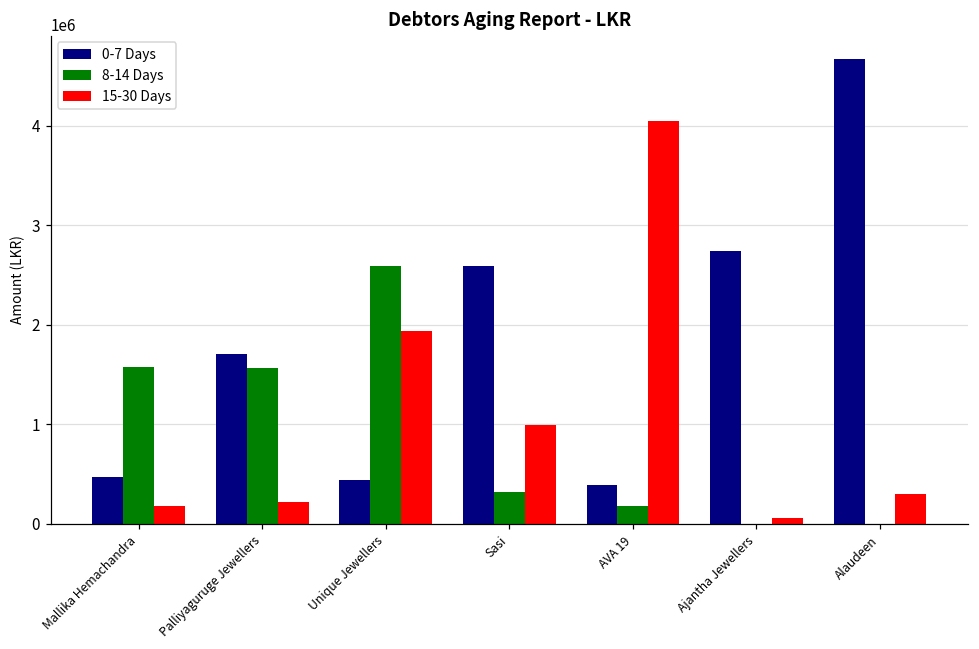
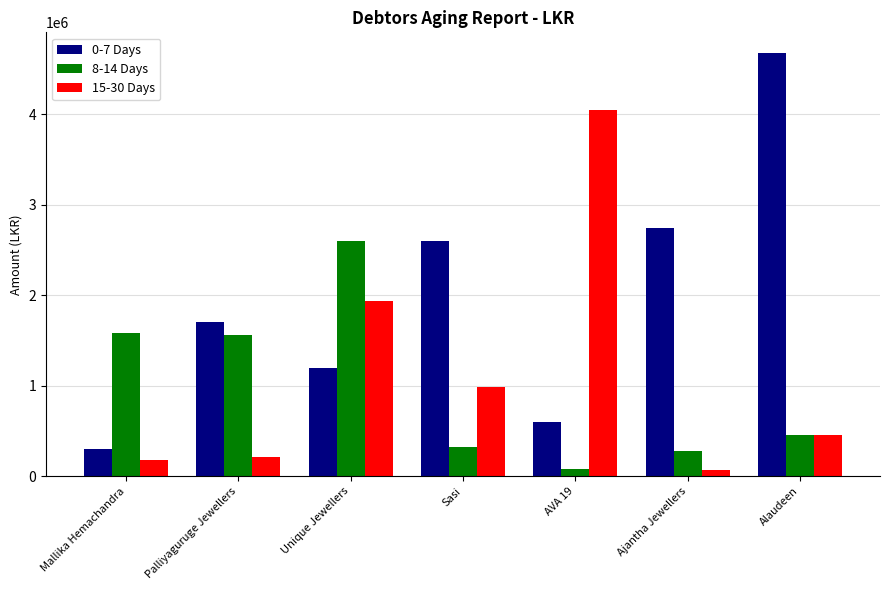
0-7 Days, Mallika Hemachandra: 500000 -> 300000
0-7 Days, Unique Jewellers: 400000 -> 1200000
0-7 Days, AVA 19: 400000 -> 600000
8-14 Days, AVA 19: 200000 -> 100000
8-14 Days, Ajantha Jewellers: 0 -> 300000
8-14 Days, Alaudeen: 0 -> 500000
15-30 Days, Alaudeen: 300000 -> 500000
